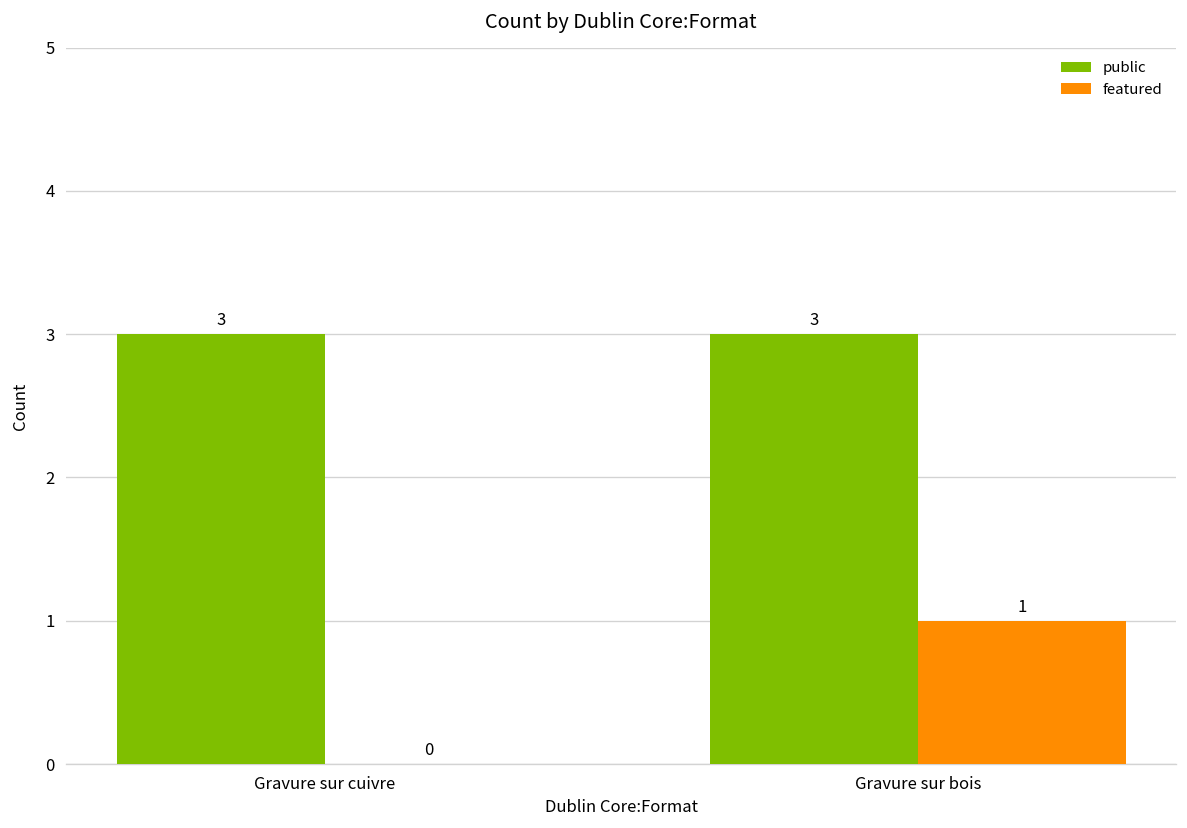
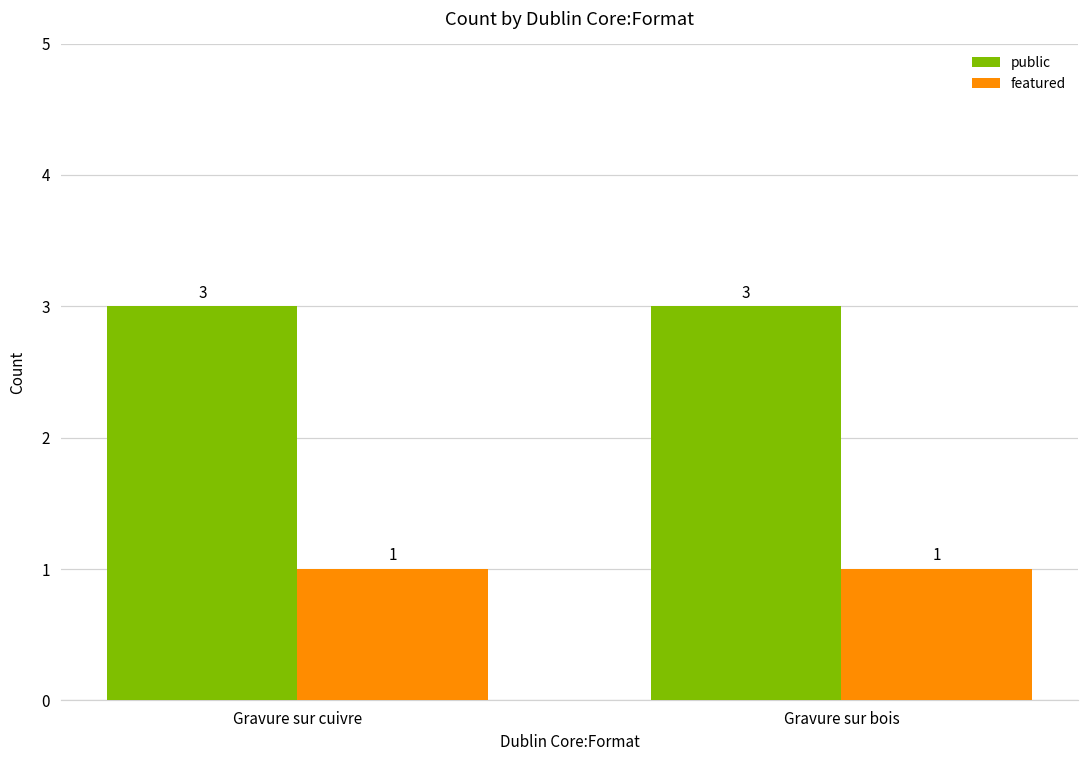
featured, Gravure sur cuivre: 0 -> 1
